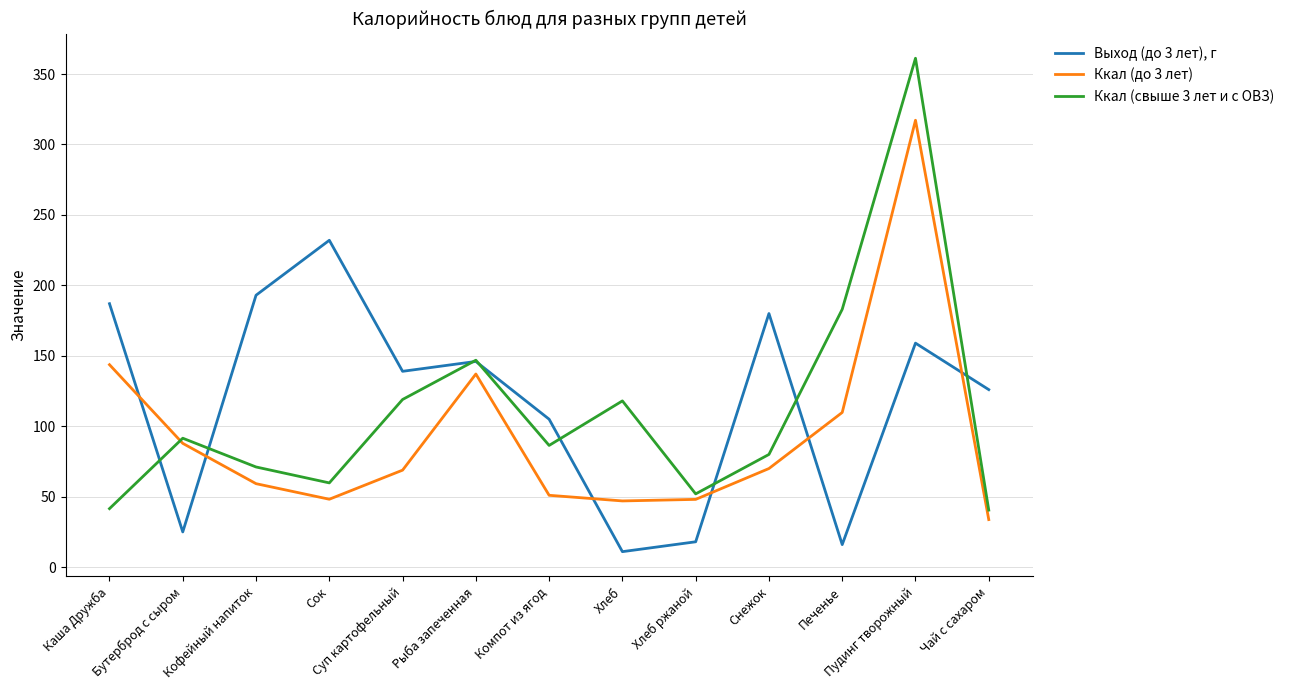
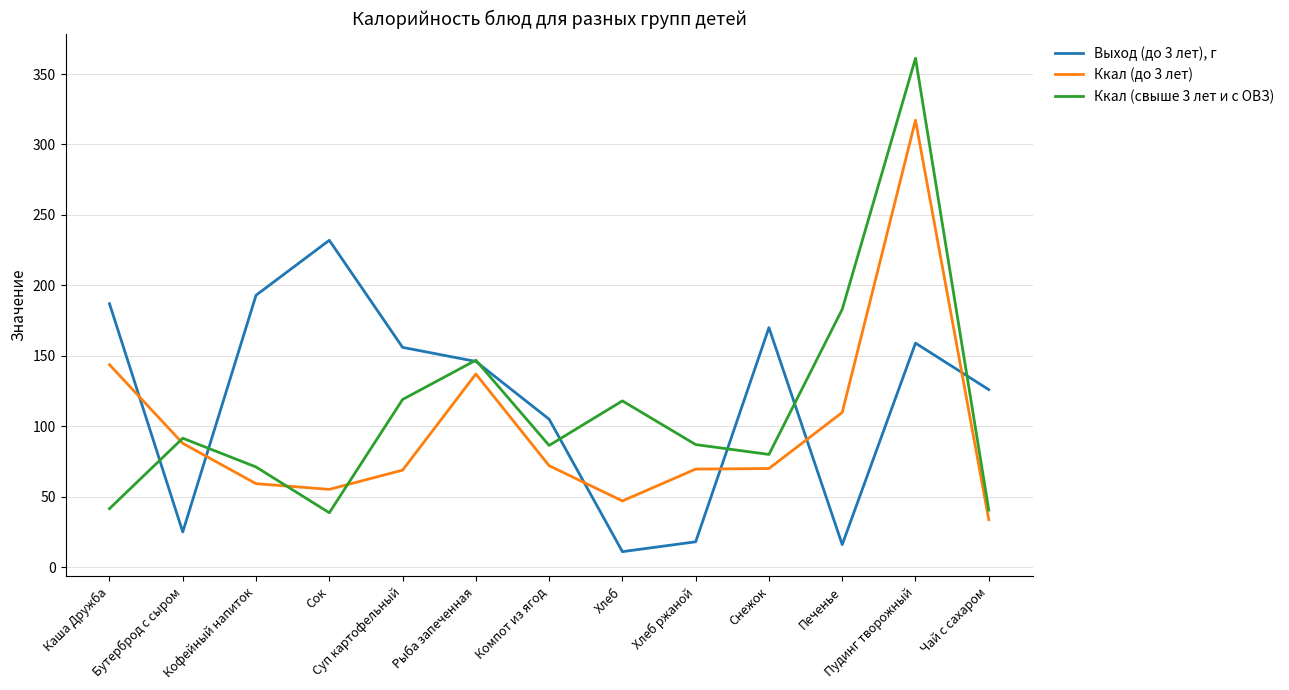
Ккал (до 3 лет), Сок: 48 -> 55
Ккал (свыше 3 лет и с ОВЗ), Сок: 60 -> 39
Выход (до 3 лет), г, Суп картофельный: 139 -> 156
Ккал (до 3 лет), Компот из ягод: 51 -> 72
Ккал (до 3 лет), Хлеб ржаной: 48 -> 70
Ккал (свыше 3 лет и с ОВЗ), Хлеб ржаной: 52 -> 87
Выход (до 3 лет), г, Снежок: 180 -> 170
